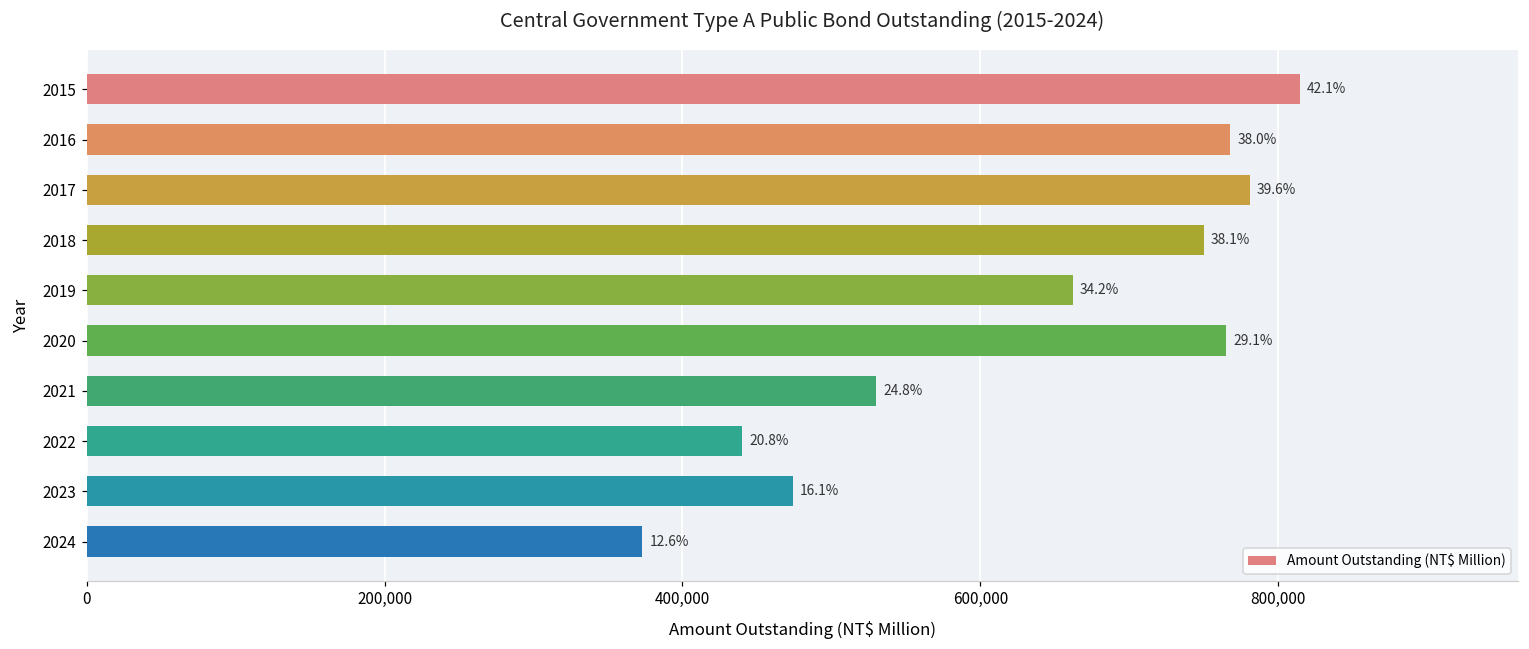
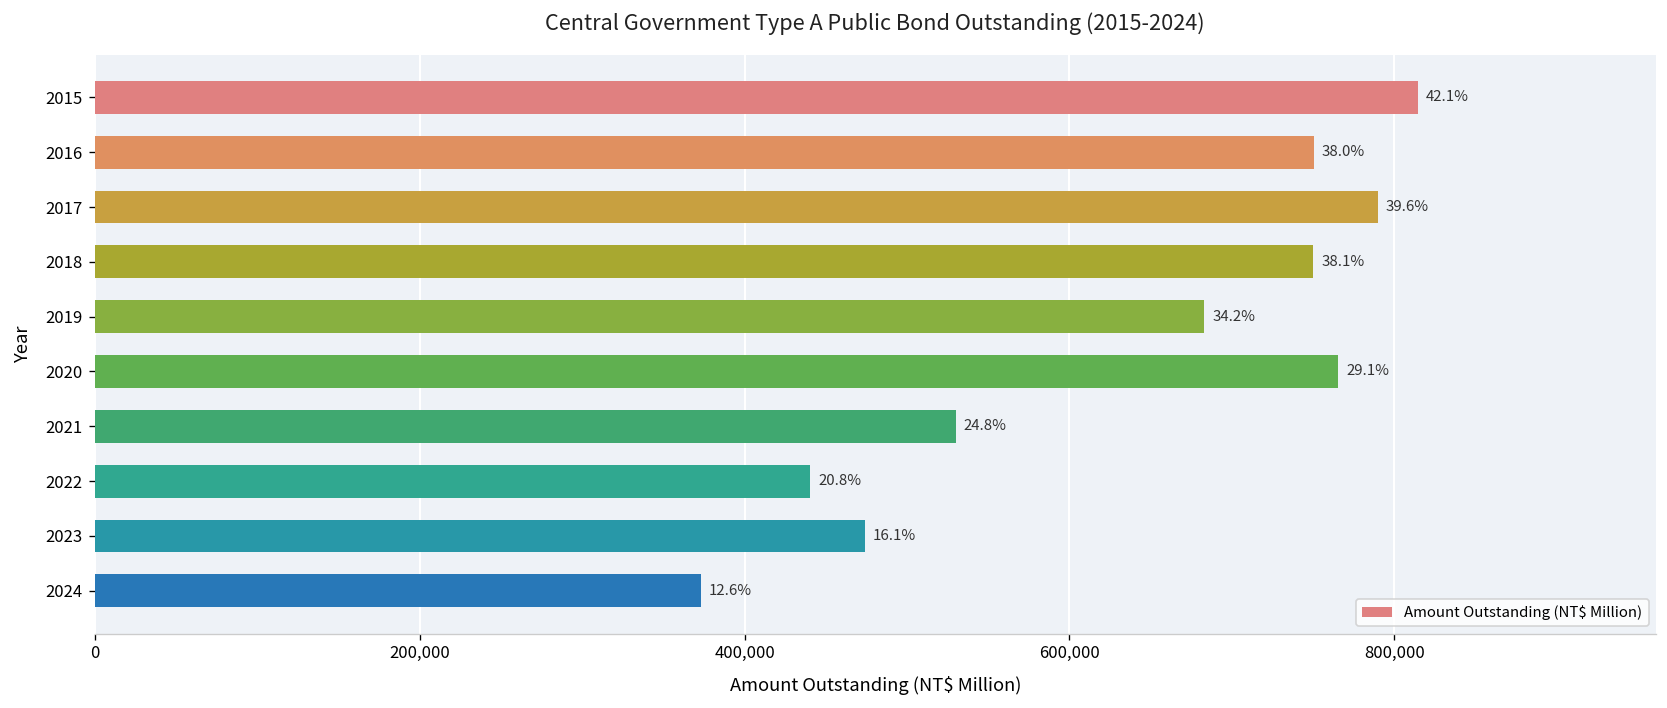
2016: 768,000 -> 750,000
2017: 781,000 -> 790,000
2019: 662,000 -> 683,000
